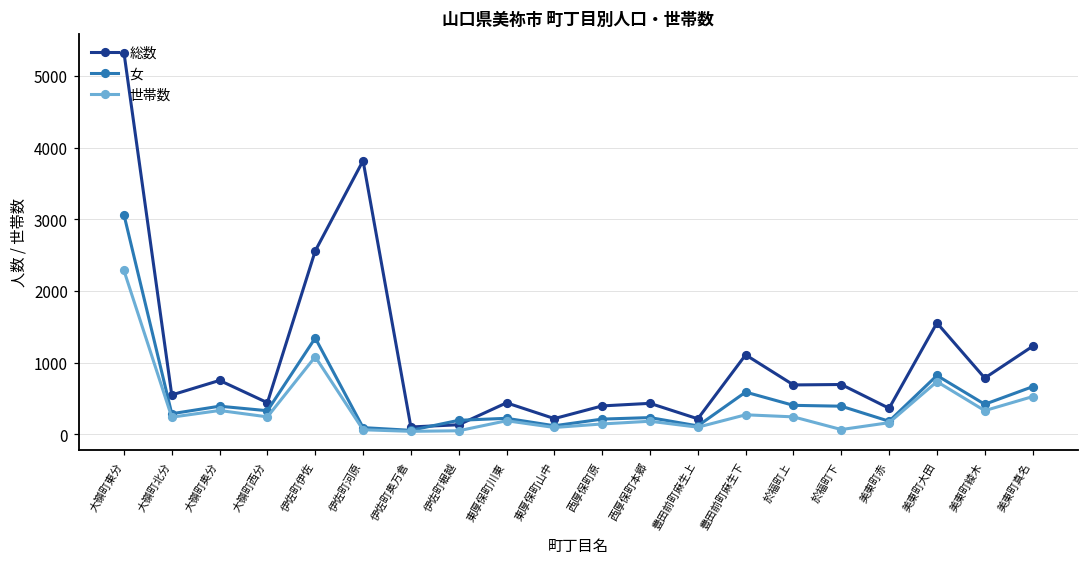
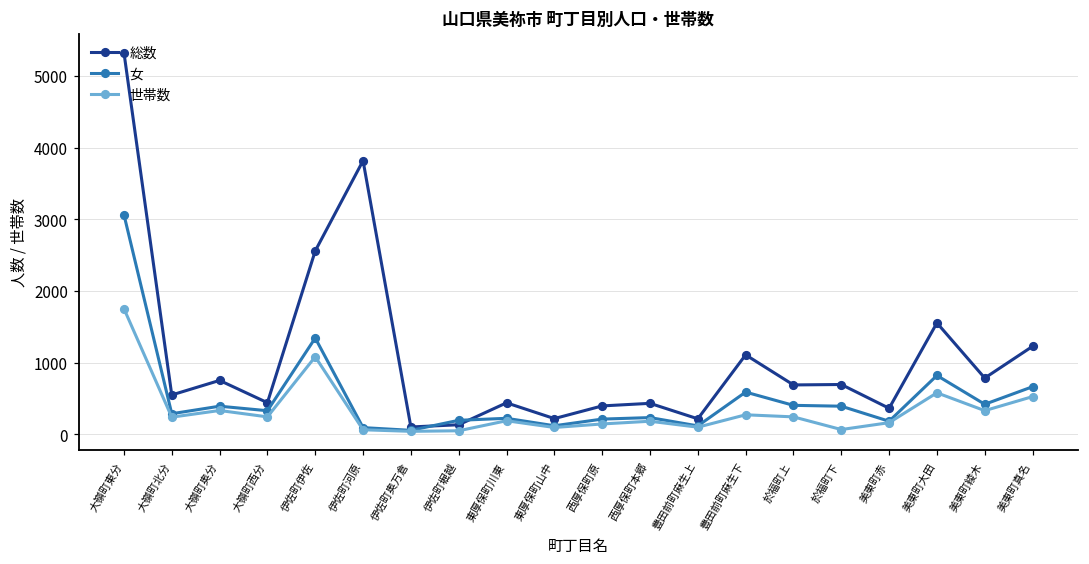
世帯数, 大嶺町東分: 2300 -> 1800
世帯数, 美東町大田: 700 -> 600
